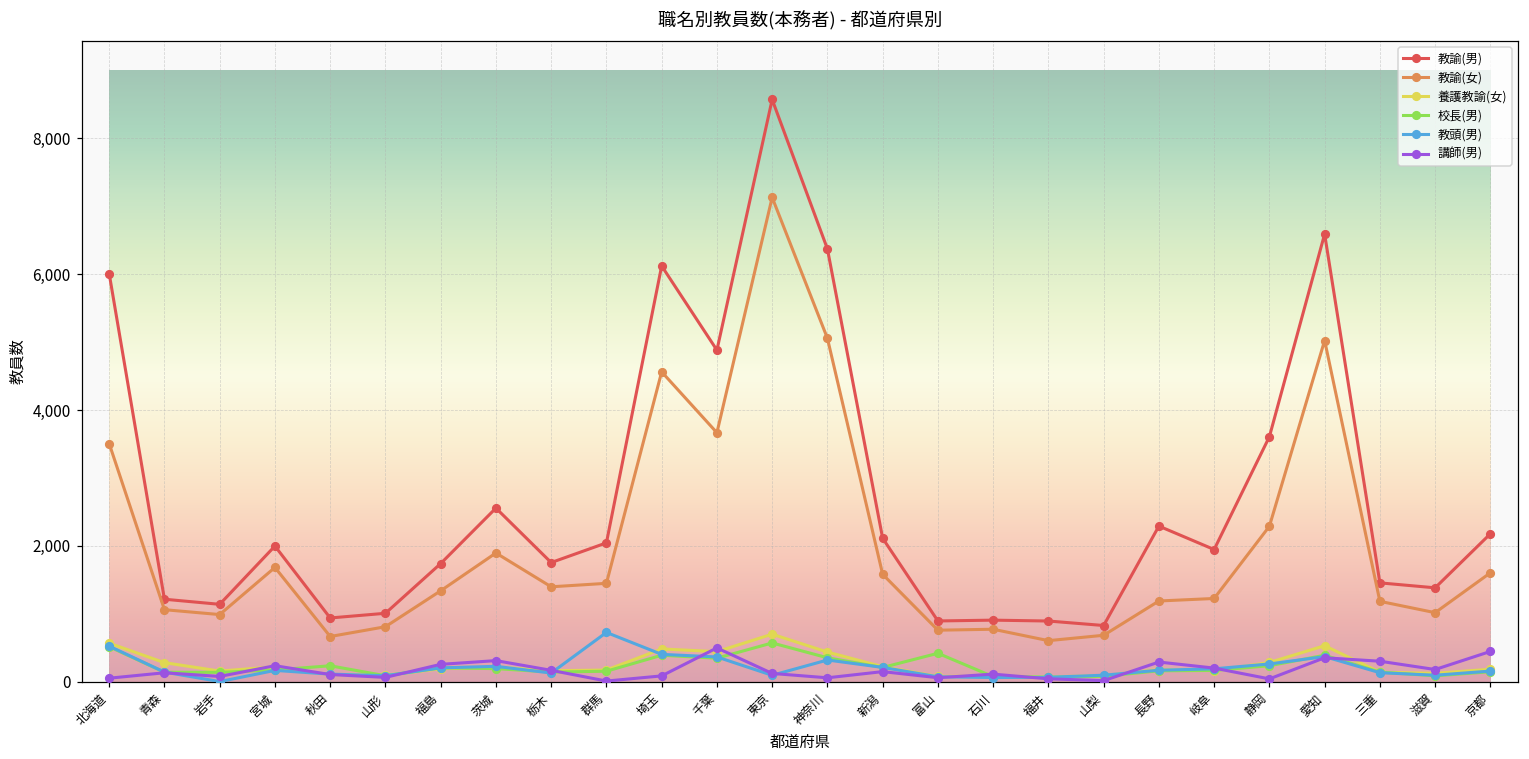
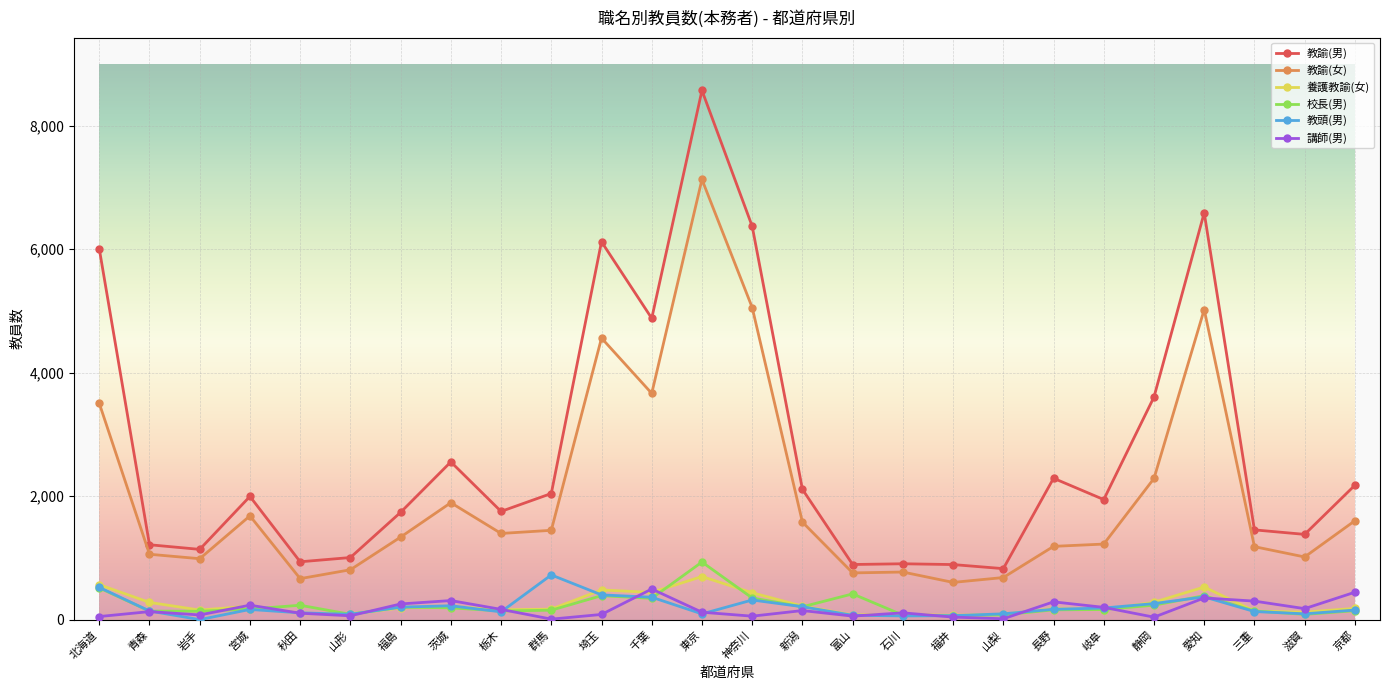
校長(男), 東京: 600 -> 900
